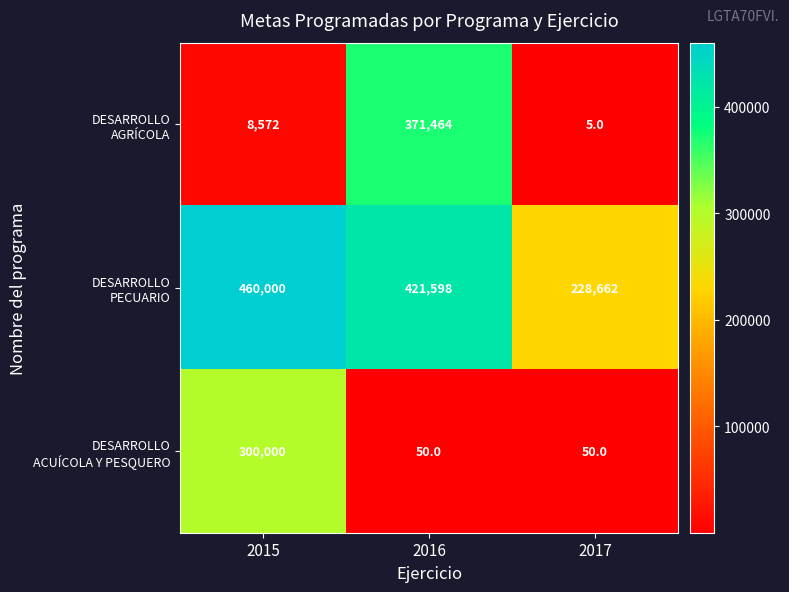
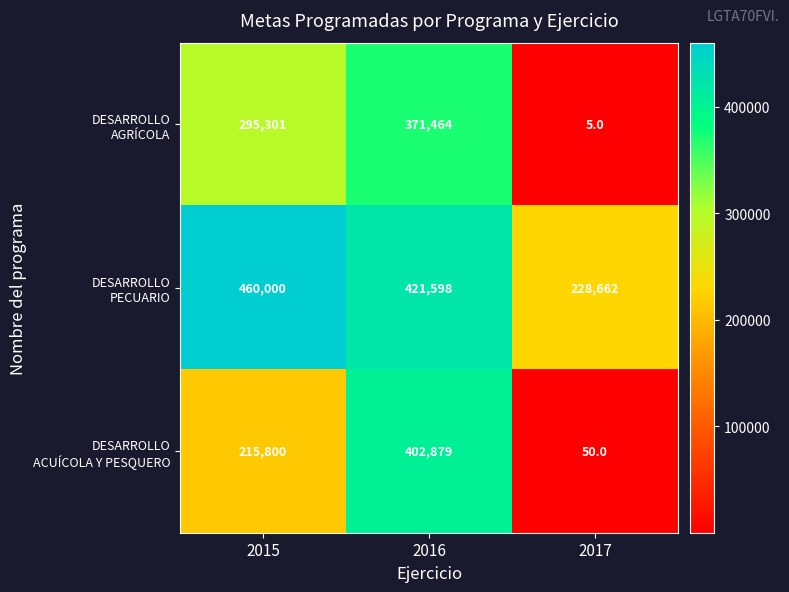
DESARROLLO AGRÍCOLA, 2015: 8,572 -> 295,301
DESARROLLO ACUÍCOLA Y PESQUERO, 2015: 300,000 -> 215,800
DESARROLLO ACUÍCOLA Y PESQUERO, 2016: 50.0 -> 402,879
